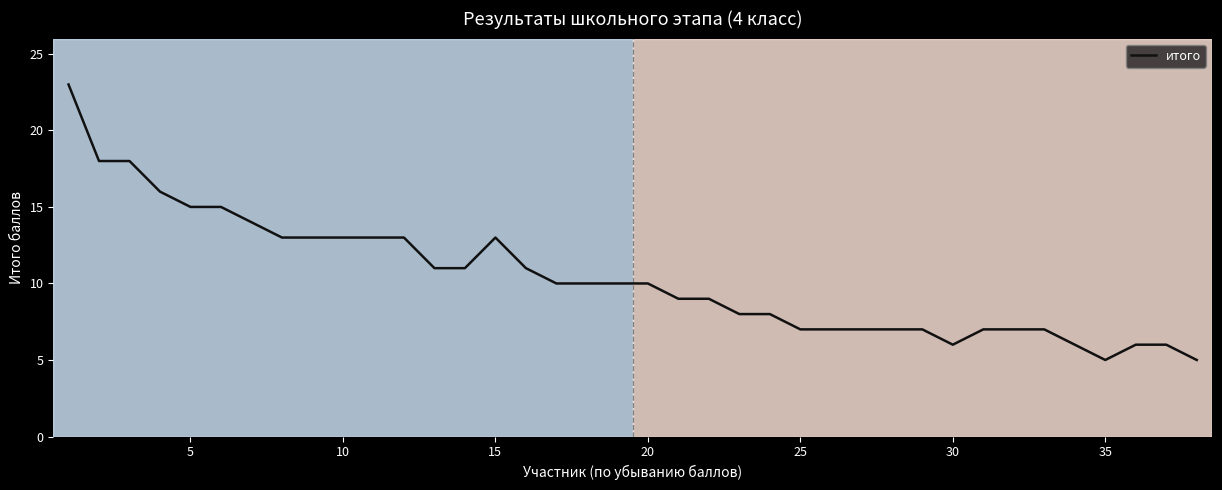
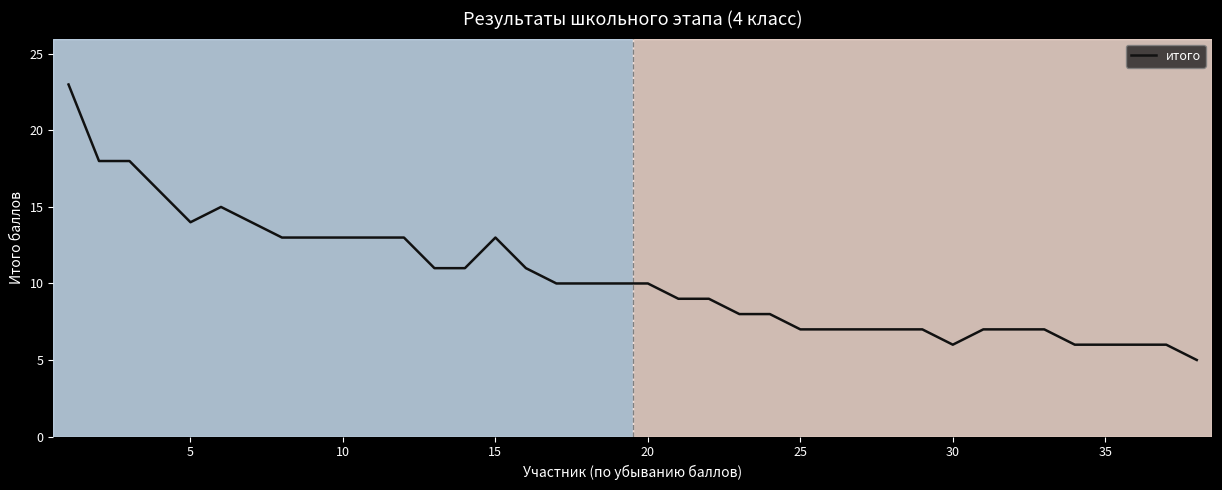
5: 15 -> 14
35: 5 -> 6
